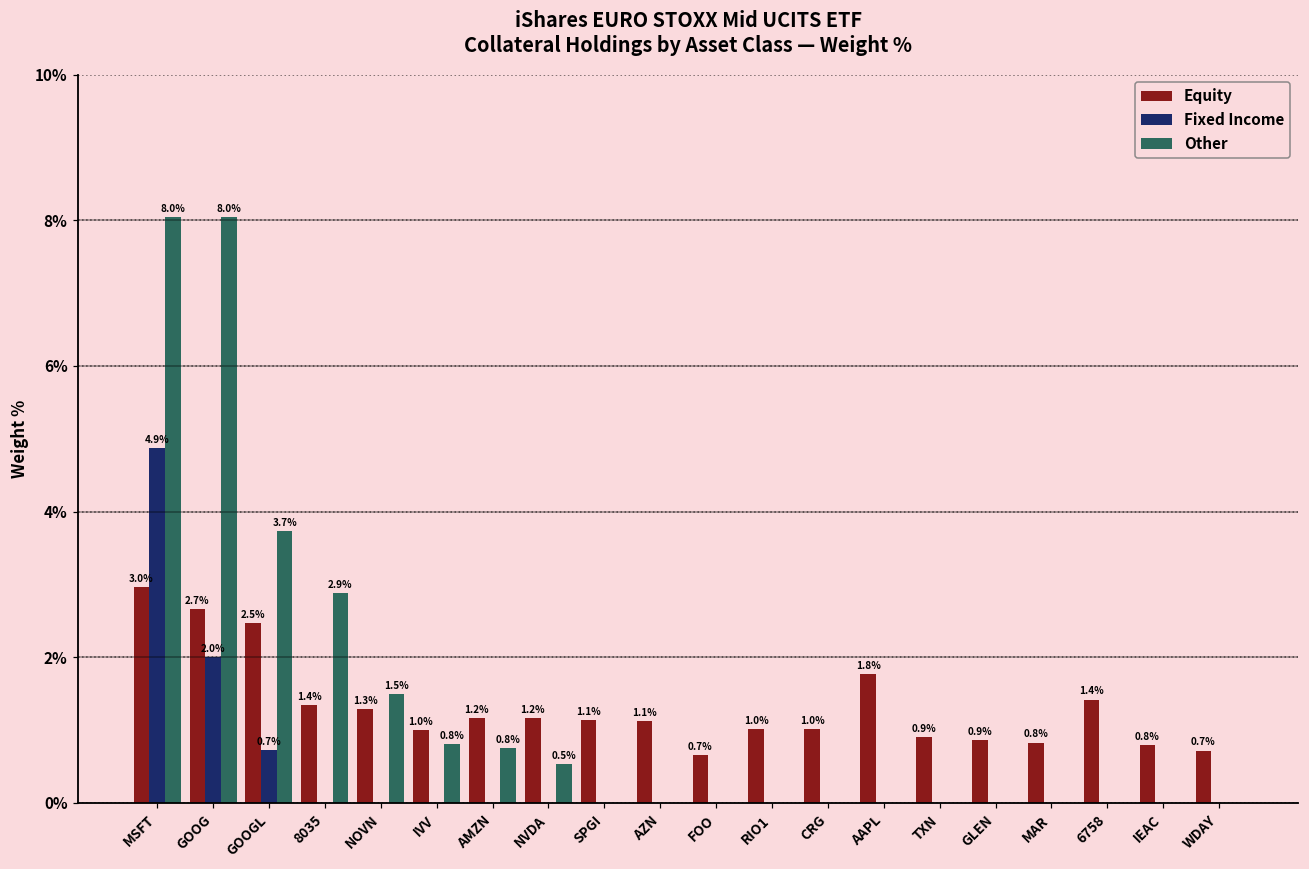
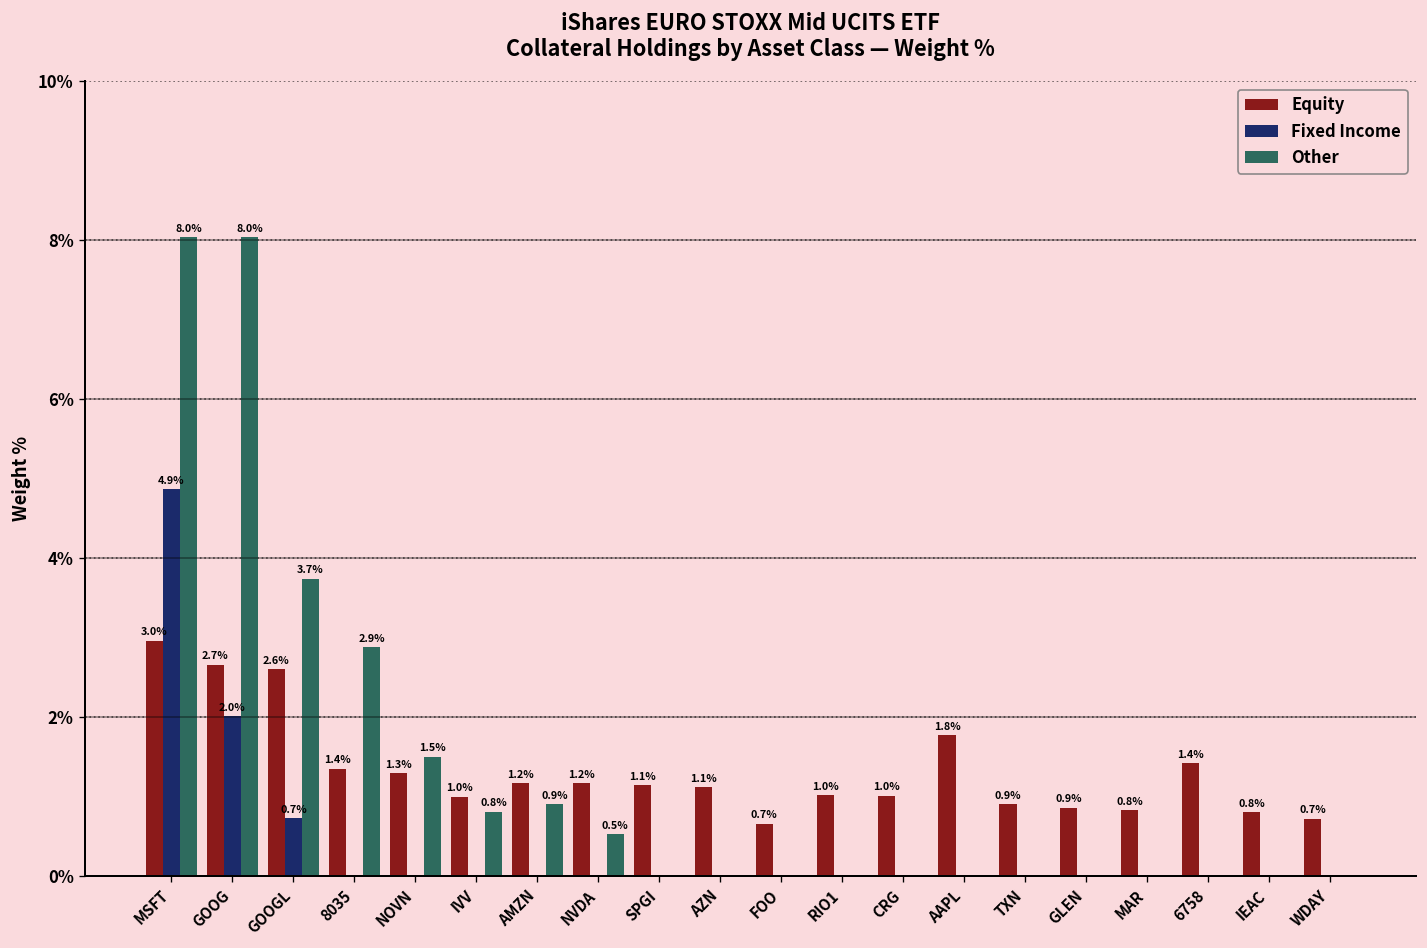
Equity, GOOGL: 2.5% -> 2.6%
Other, AMZN: 0.8% -> 0.9%
